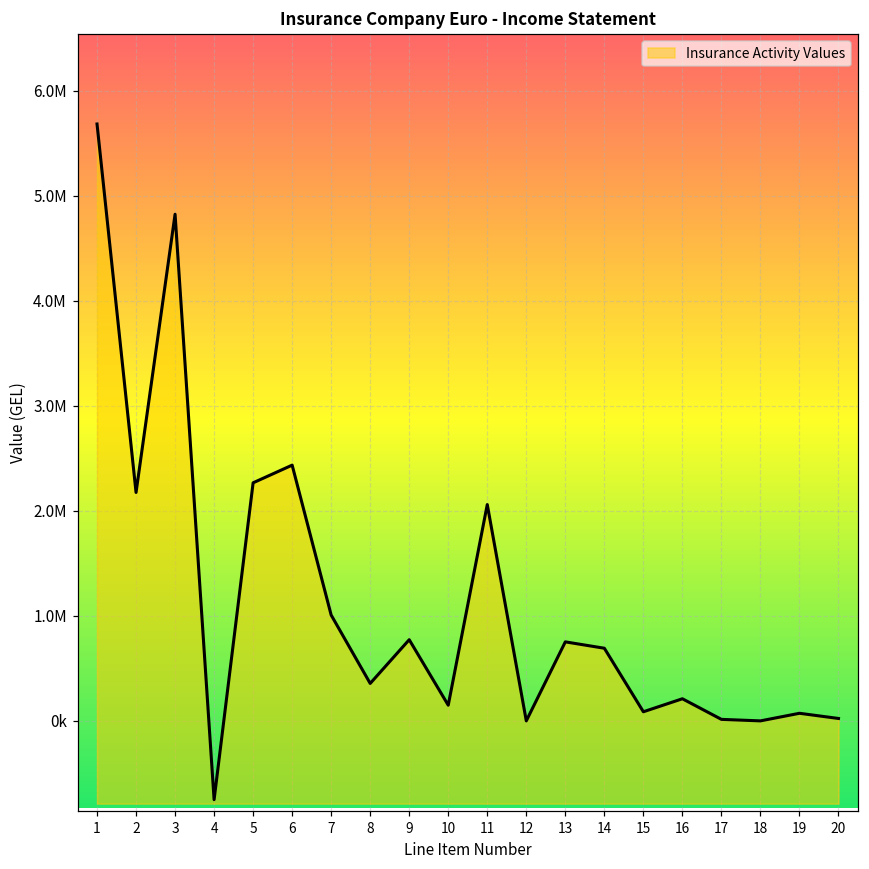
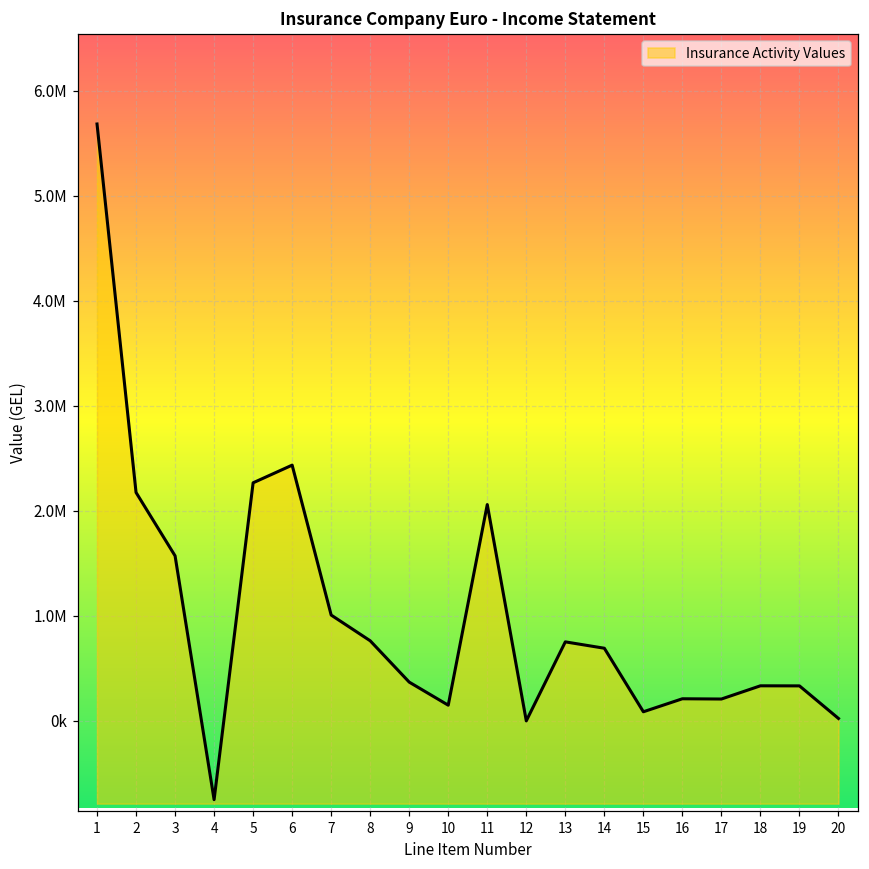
3: 4800000 -> 1600000
8: 400000 -> 800000
9: 800000 -> 400000
17: 0 -> 200000
18: 0 -> 300000
19: 100000 -> 300000
